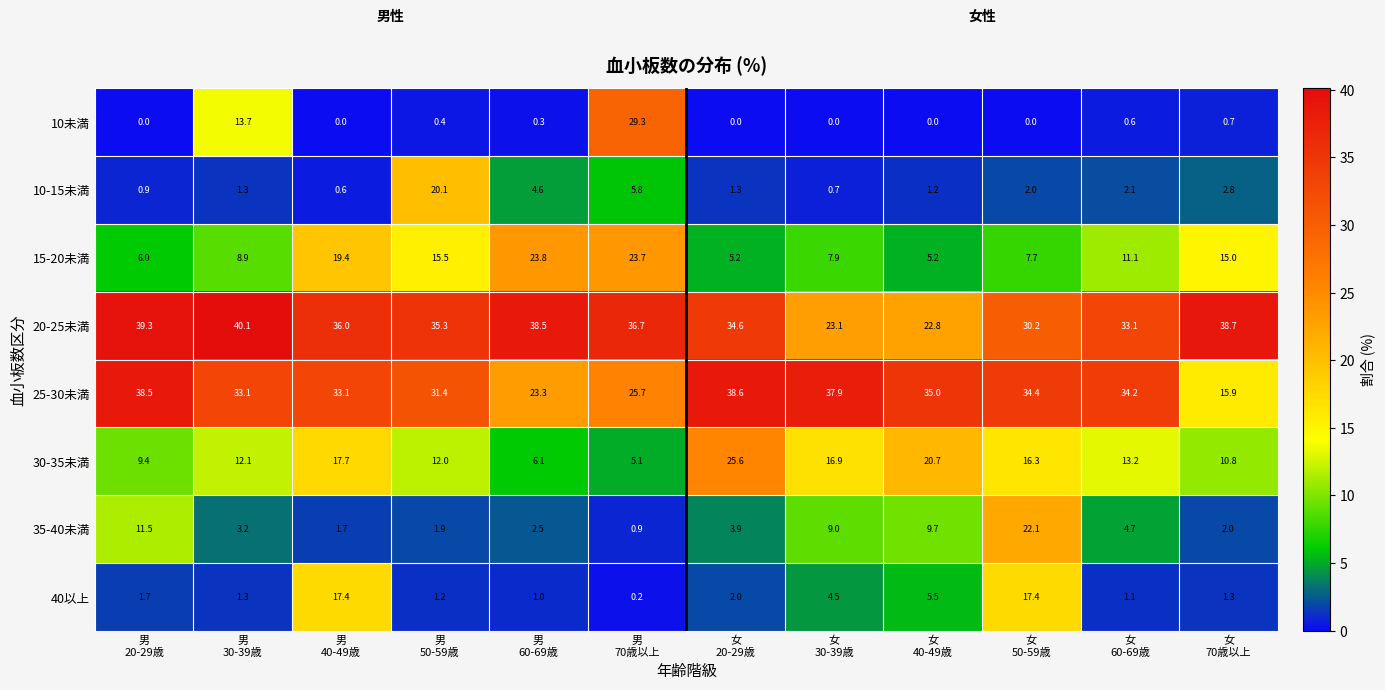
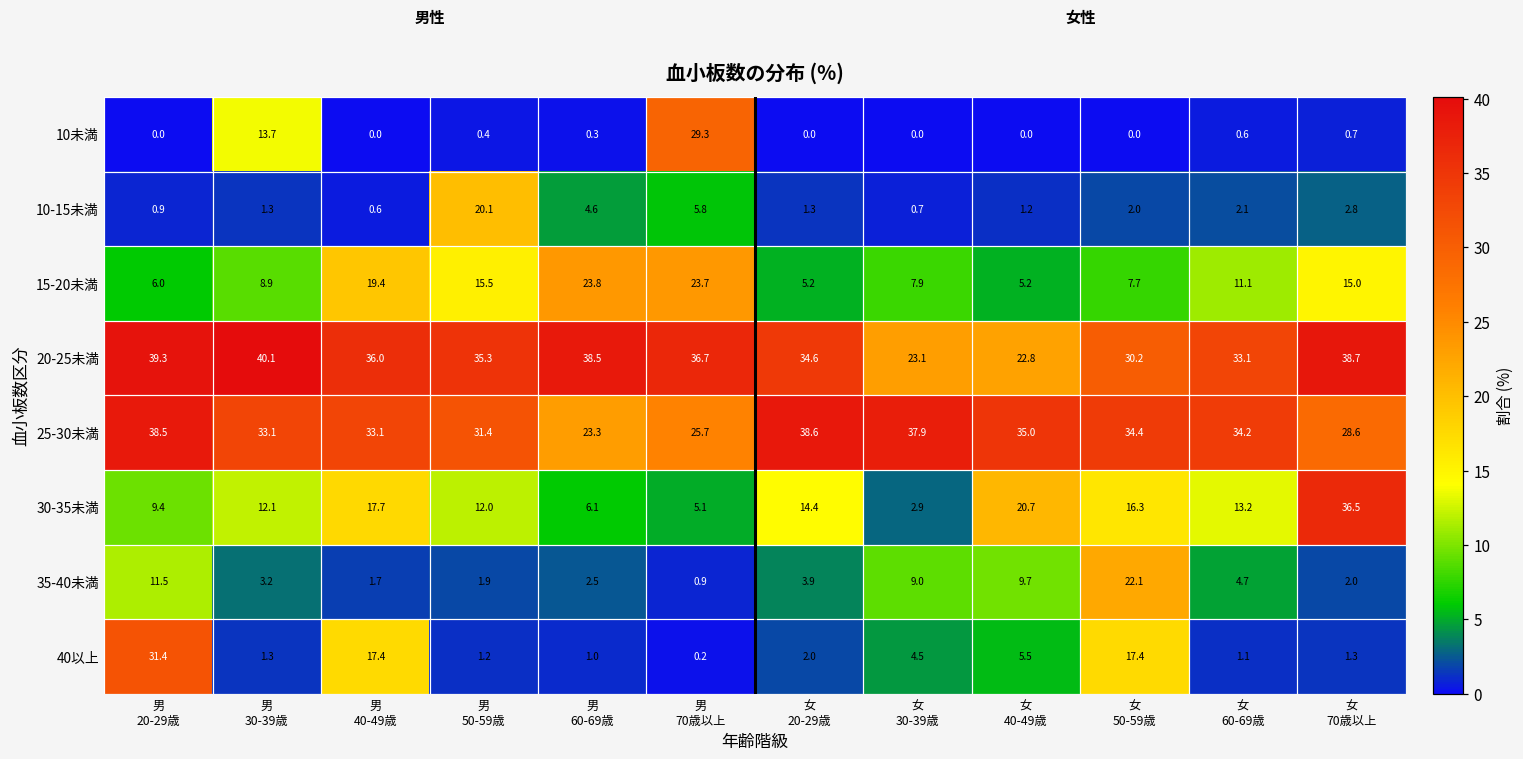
25-30未満, 女 70歳以上: 15.9 -> 28.6
30-35未満, 女 20-29歳: 25.6 -> 14.4
30-35未満, 女 30-39歳: 16.9 -> 2.9
30-35未満, 女 70歳以上: 10.8 -> 36.5
40以上, 男 20-29歳: 1.7 -> 31.4
